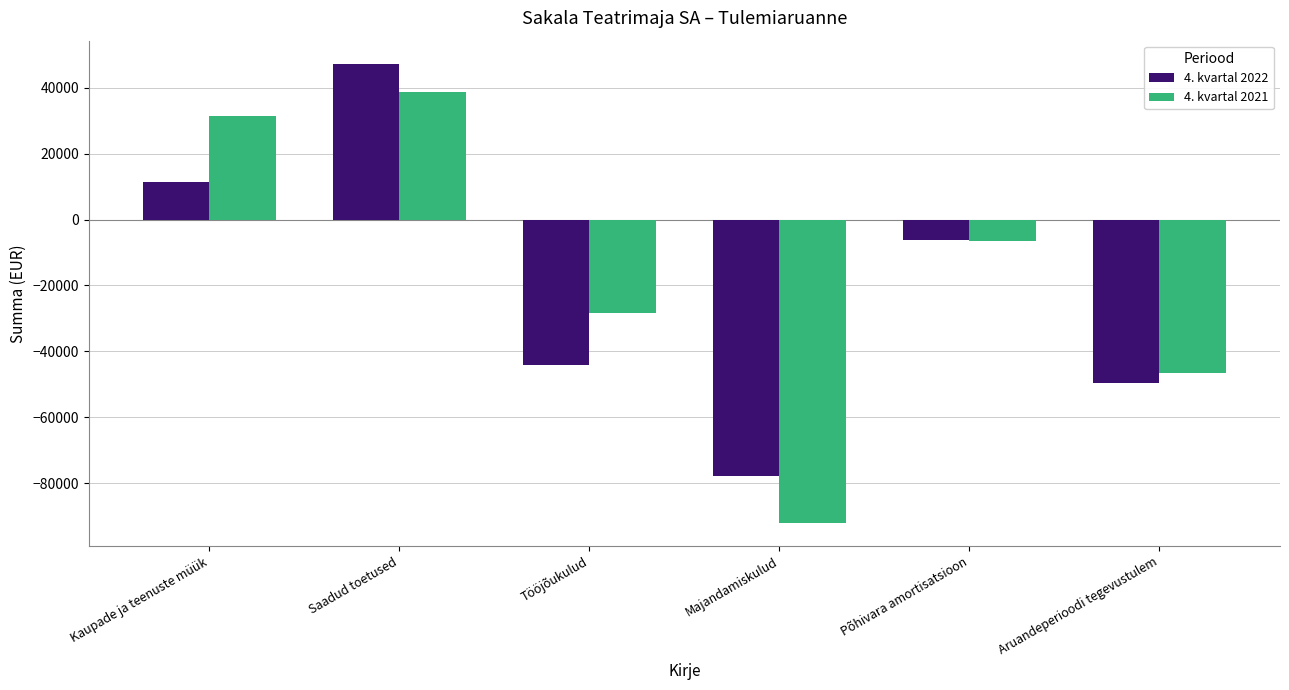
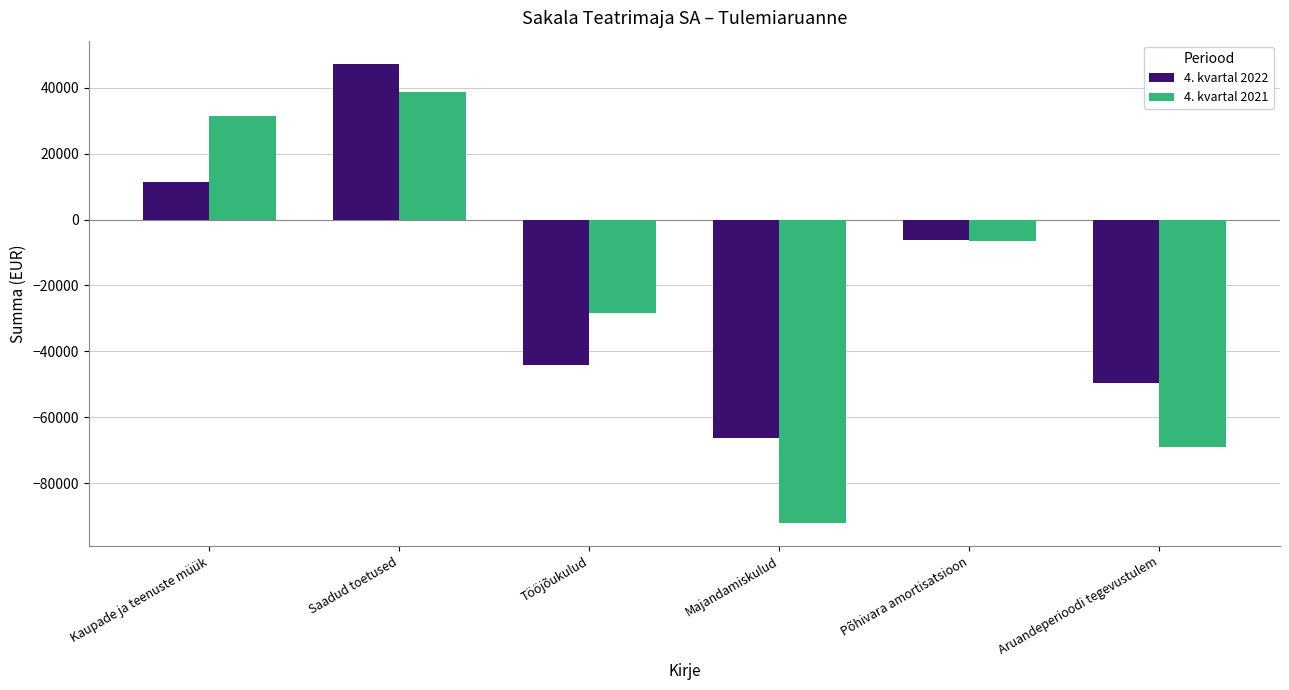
4. kvartal 2022, Majandamiskulud: -78000 -> -66000
4. kvartal 2021, Aruandeperioodi tegevustulem: -46000 -> -69000
